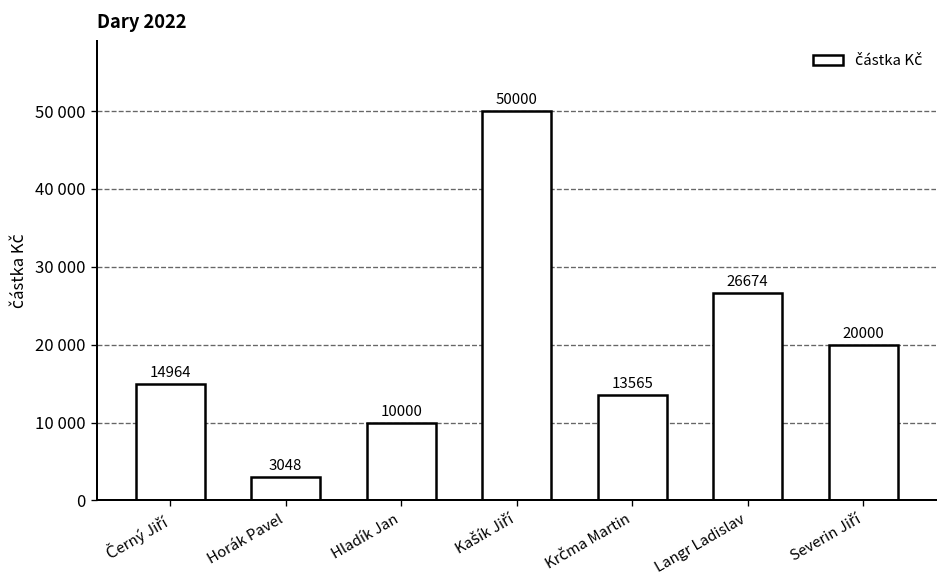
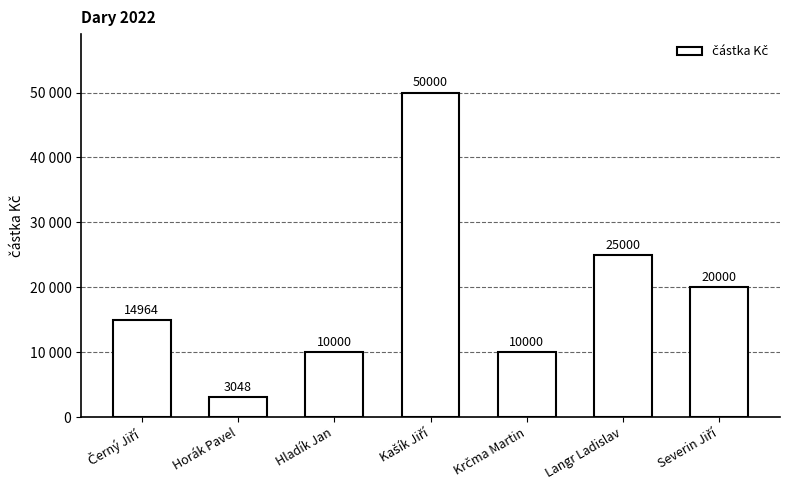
Krčma Martin: 13565 -> 10000
Langr Ladislav: 26674 -> 25000
